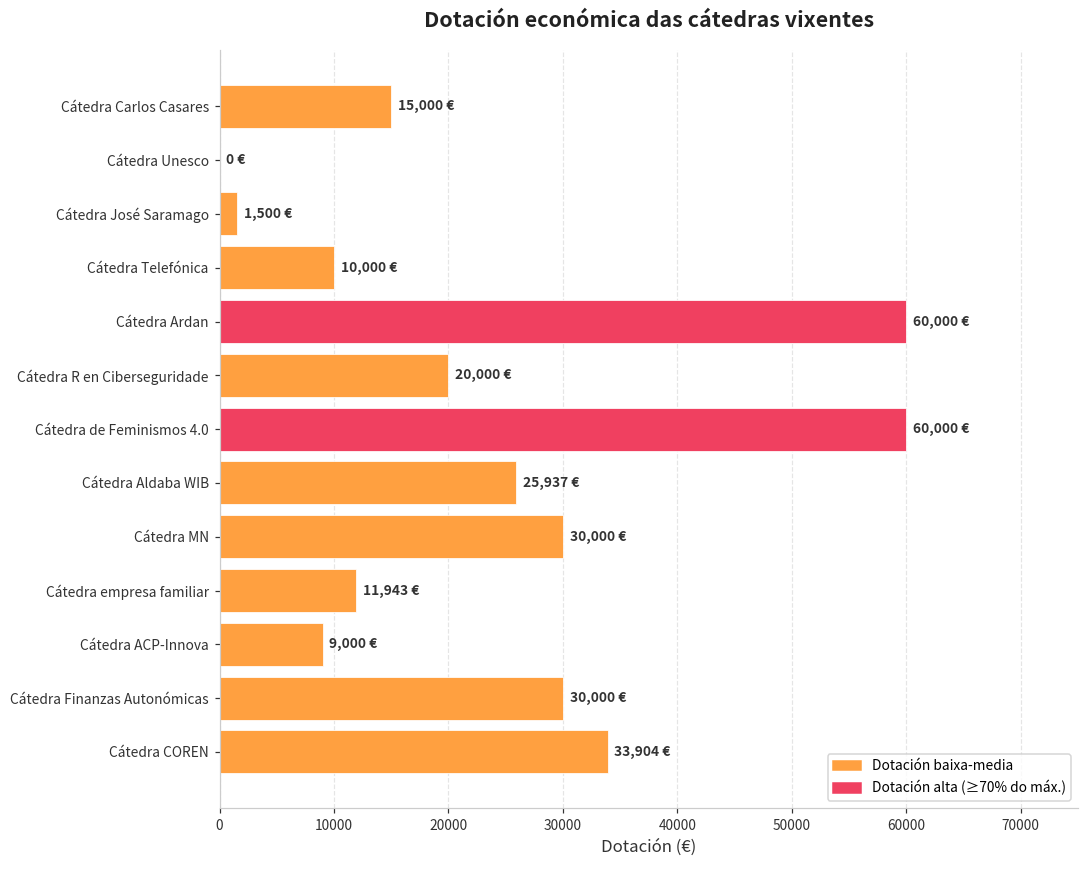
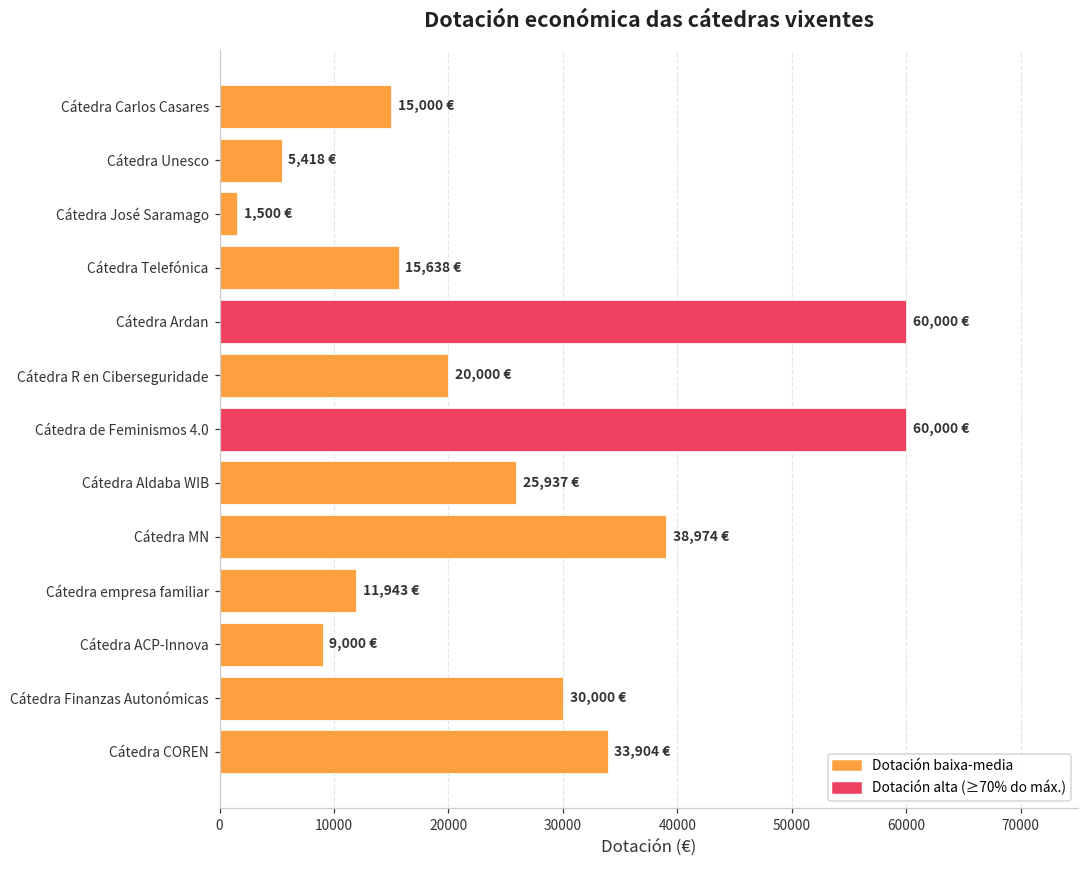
Cátedra Unesco: 0 -> 5,418
Cátedra Telefónica: 10,000 -> 15,638
Cátedra MN: 30,000 -> 38,974
